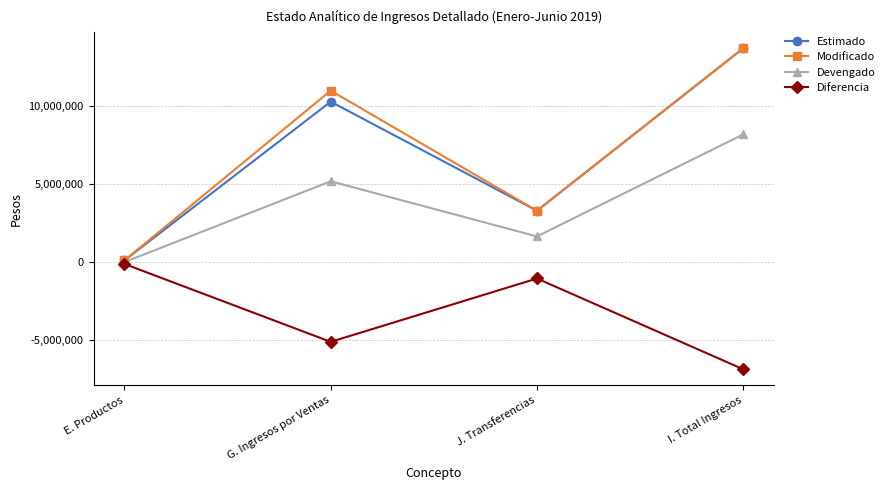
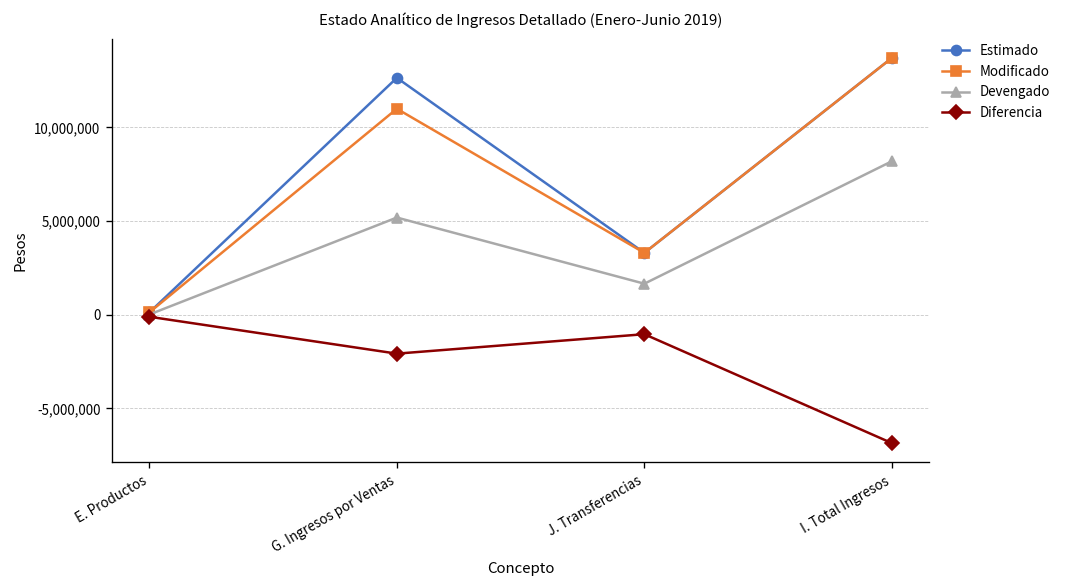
Estimado, G. Ingresos por Ventas: 10,300,000 -> 12,600,000
Diferencia, G. Ingresos por Ventas: -5,100,000 -> -2,100,000
